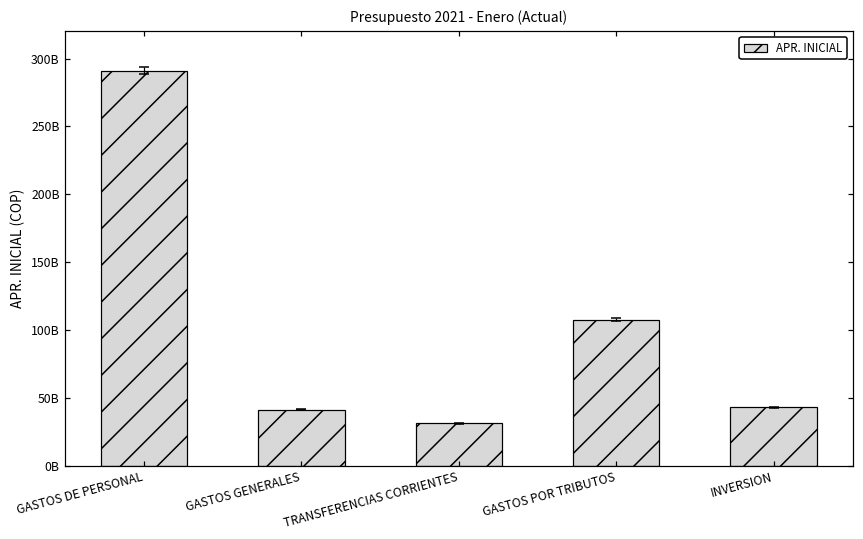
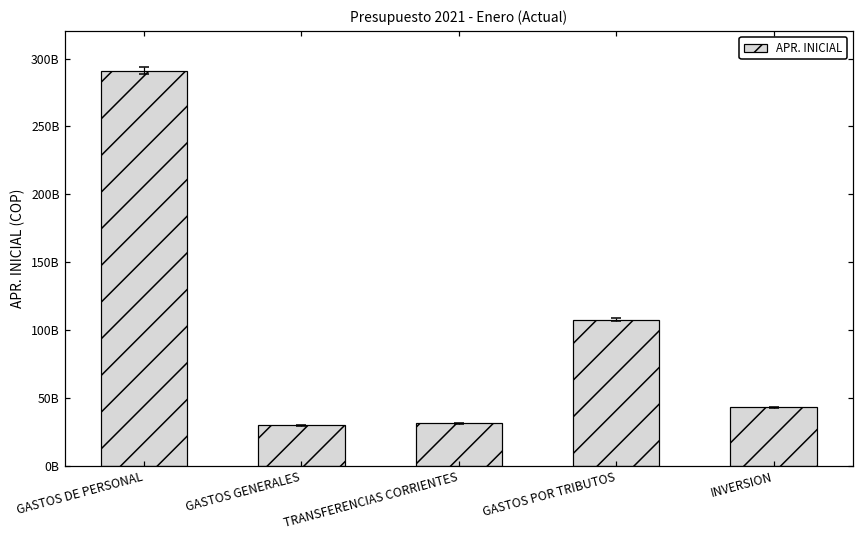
APR. INICIAL, GASTOS GENERALES: 41000000000 -> 30000000000
